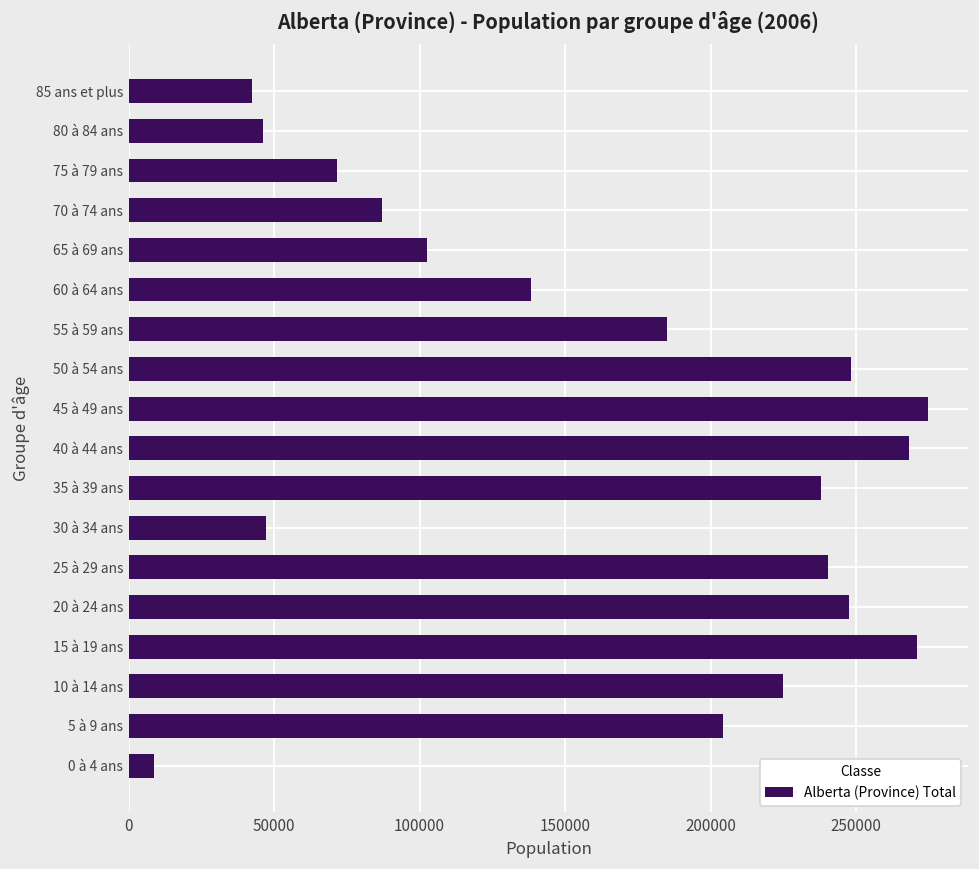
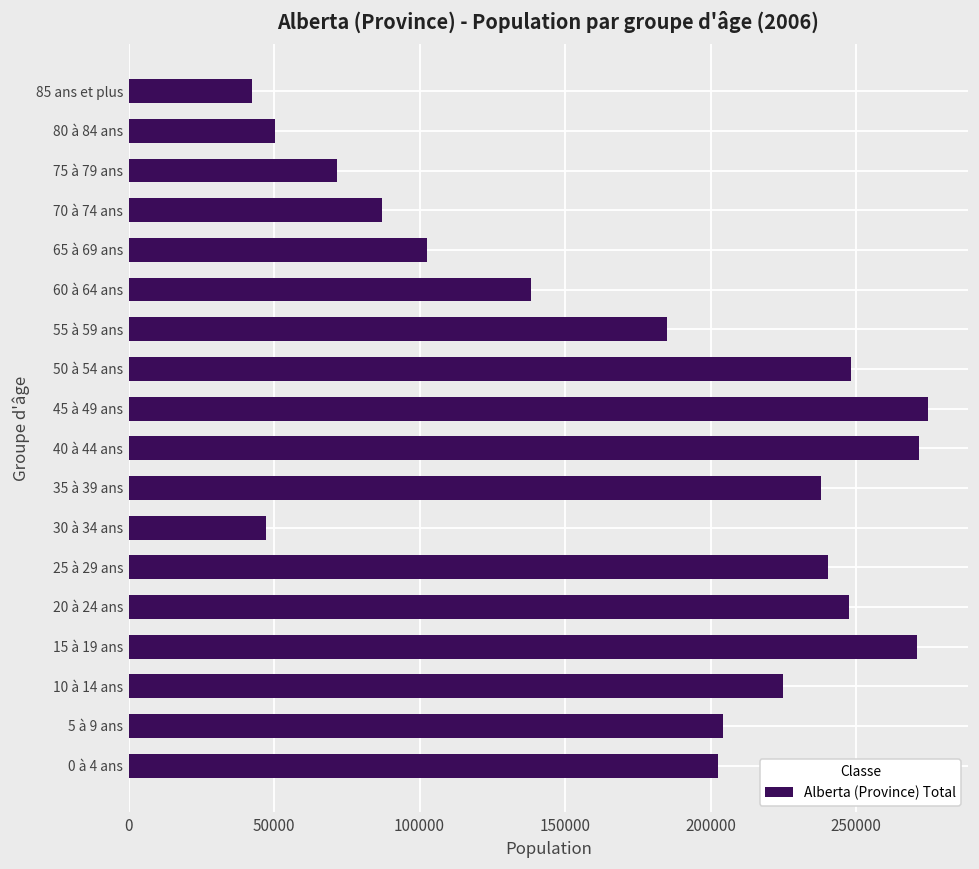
80 à 84 ans: 46000 -> 50000
40 à 44 ans: 268000 -> 272000
0 à 4 ans: 9000 -> 203000
